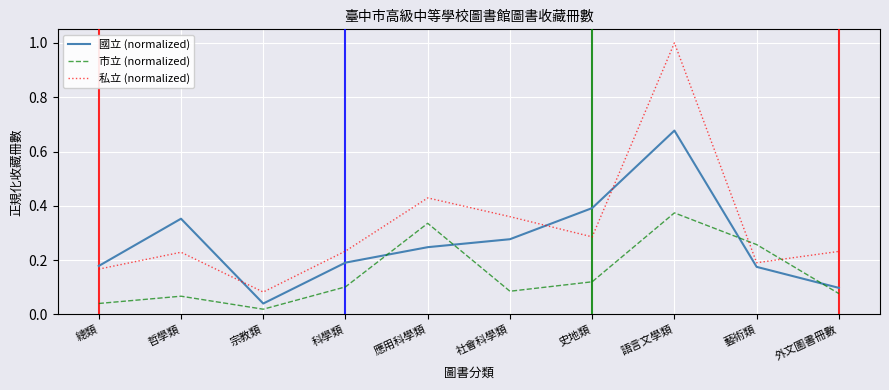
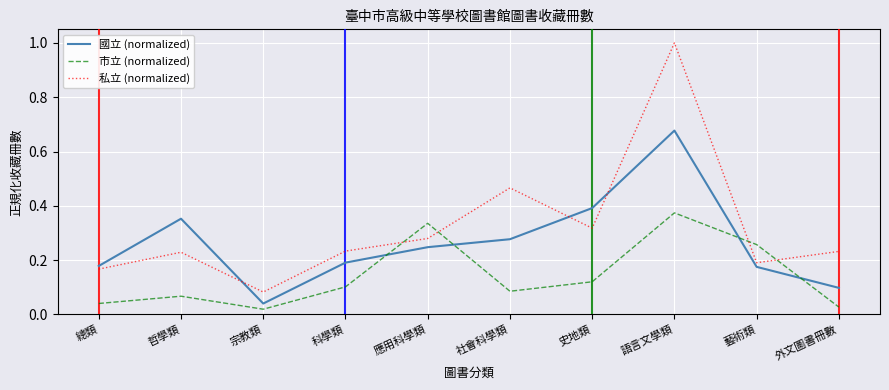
私立 (normalized), 應用科學類: 0.43 -> 0.28
私立 (normalized), 社會科學類: 0.36 -> 0.47
私立 (normalized), 史地類: 0.29 -> 0.32
市立 (normalized), 外文圖書冊數: 0.08 -> 0.03
